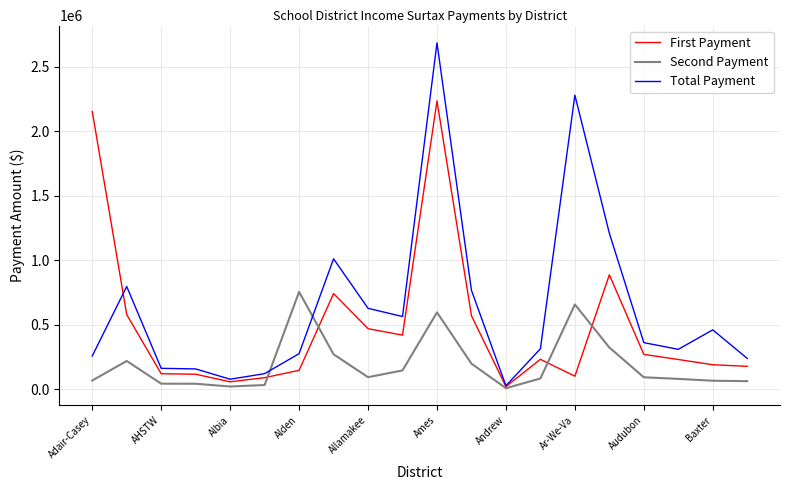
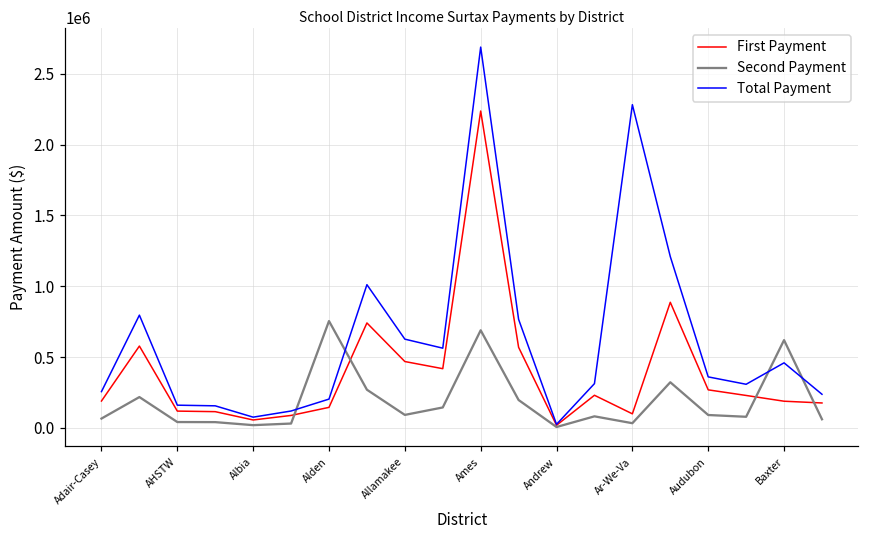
First Payment, Adair-Casey: 2150000 -> 190000
Total Payment, Alden: 270000 -> 200000
Second Payment, Ames: 600000 -> 690000
Second Payment, Ar-We-Va: 660000 -> 30000
Second Payment, Baxter: 60000 -> 620000
